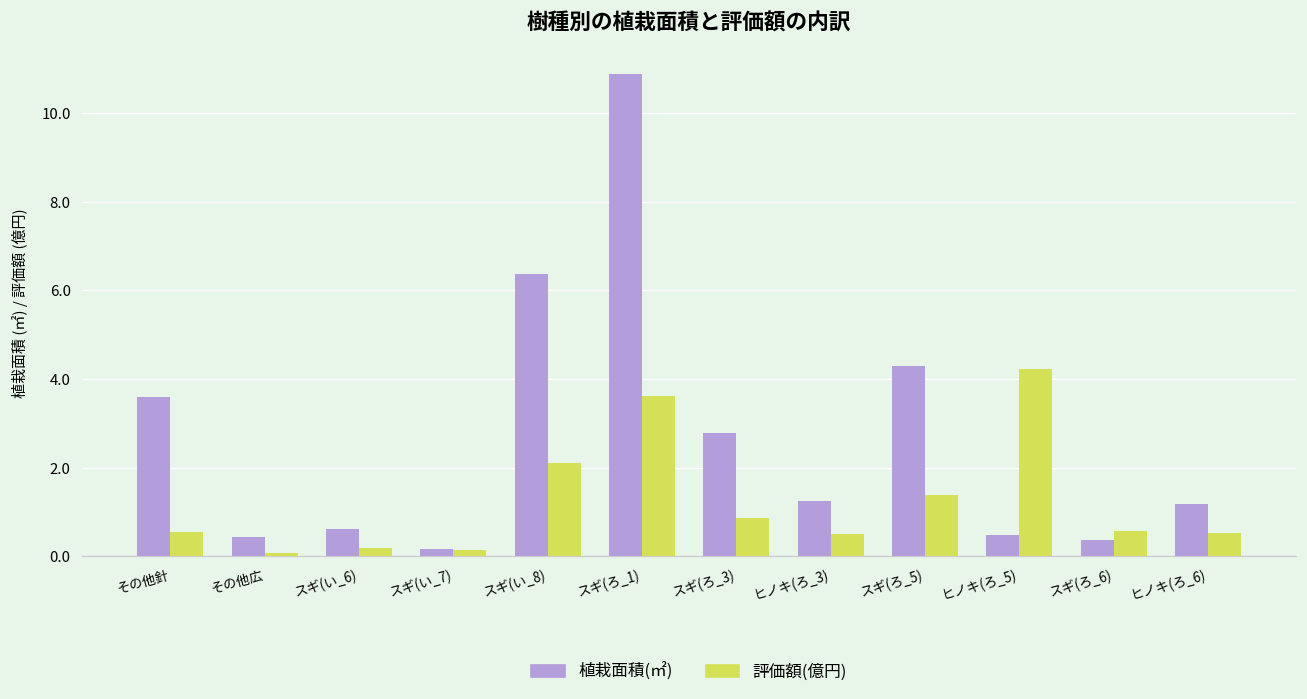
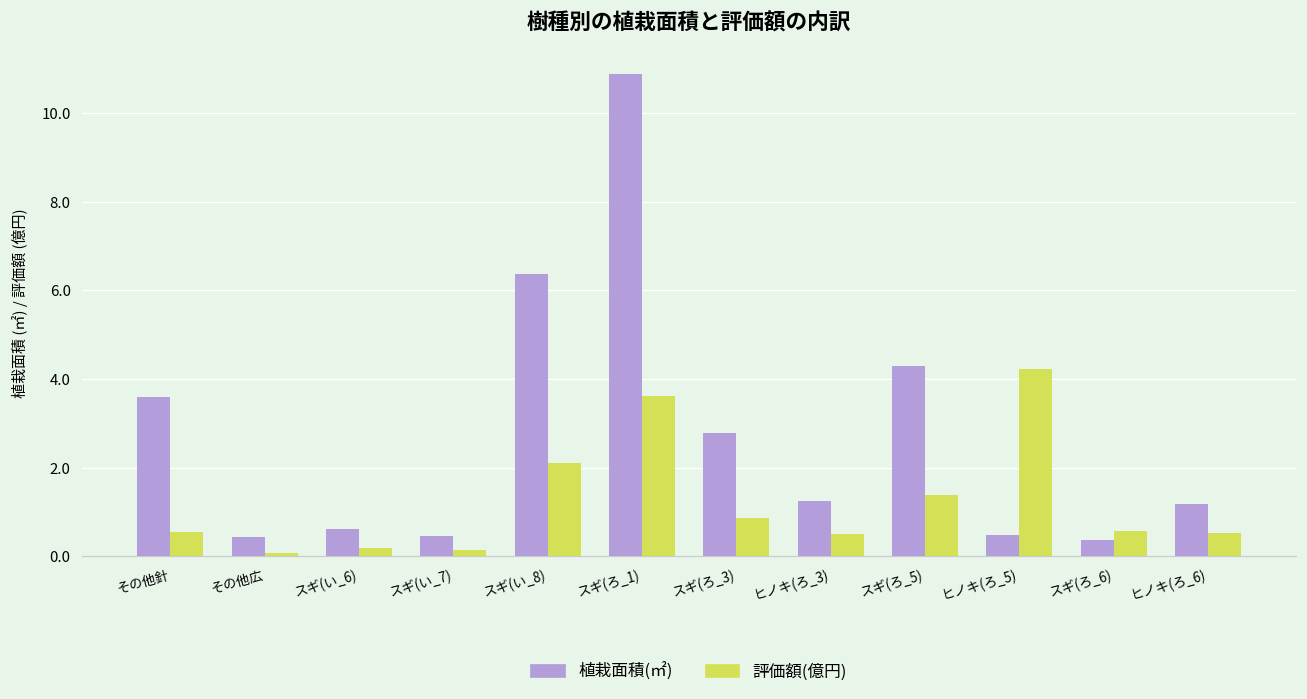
植栽面積(㎡), スギ(い_7): 0.2 -> 0.5
